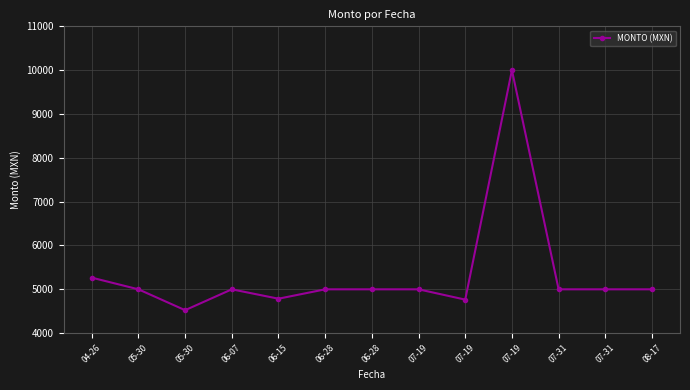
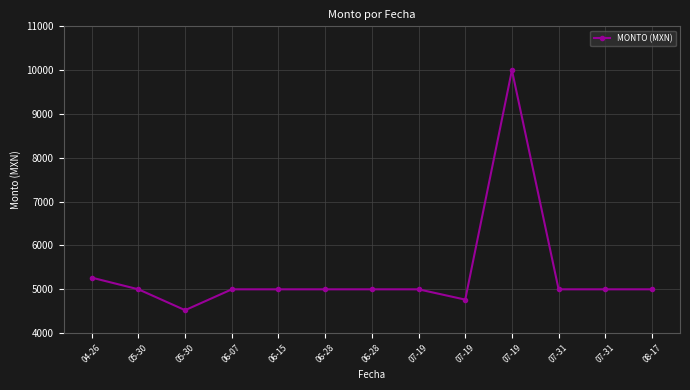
06-15: 4800 -> 5000
